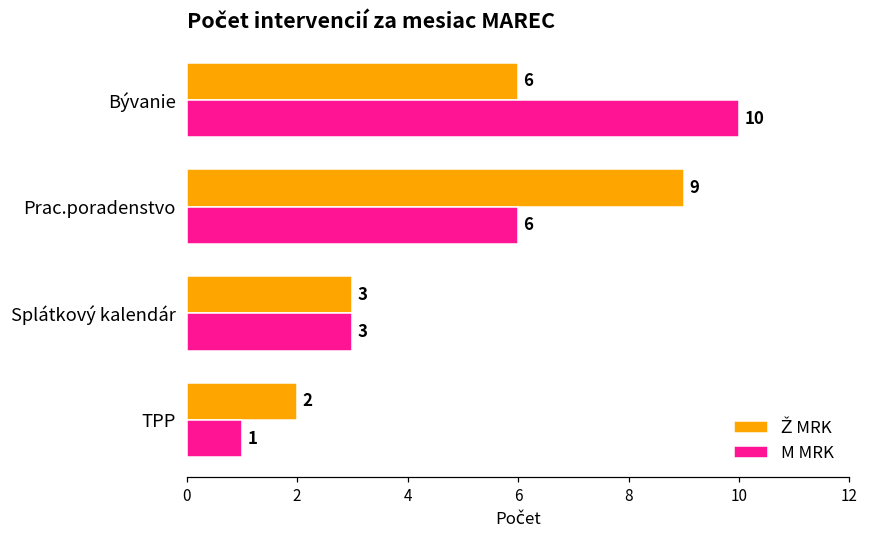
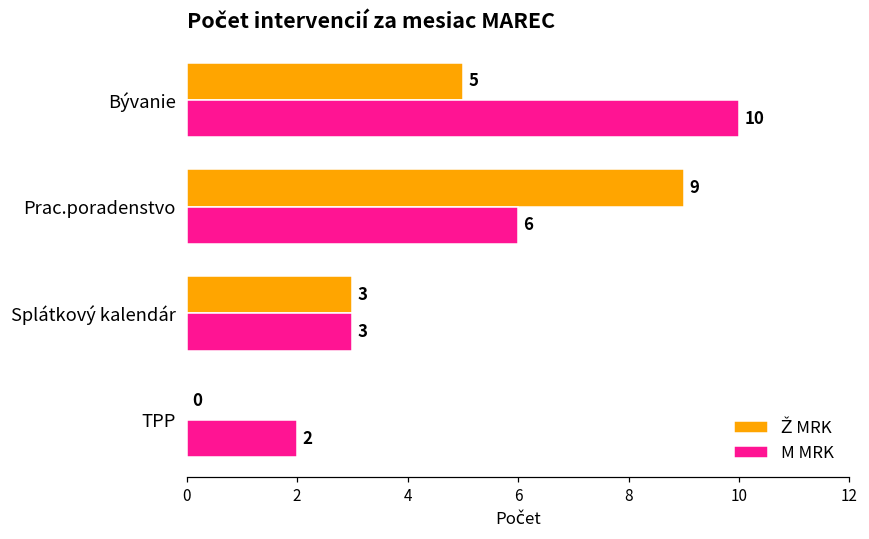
Ž MRK, Bývanie: 6 -> 5
Ž MRK, TPP: 2 -> 0
M MRK, TPP: 1 -> 2
